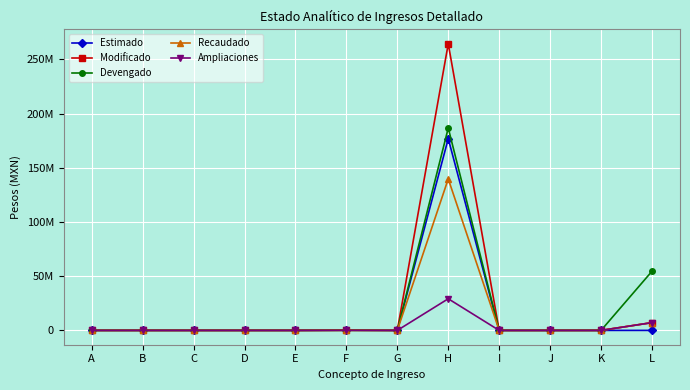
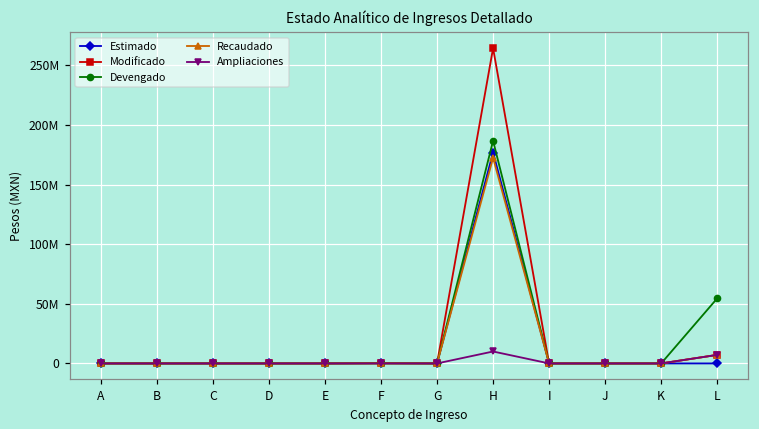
Recaudado, H: 140000000 -> 172000000
Ampliaciones, H: 29000000 -> 10000000
